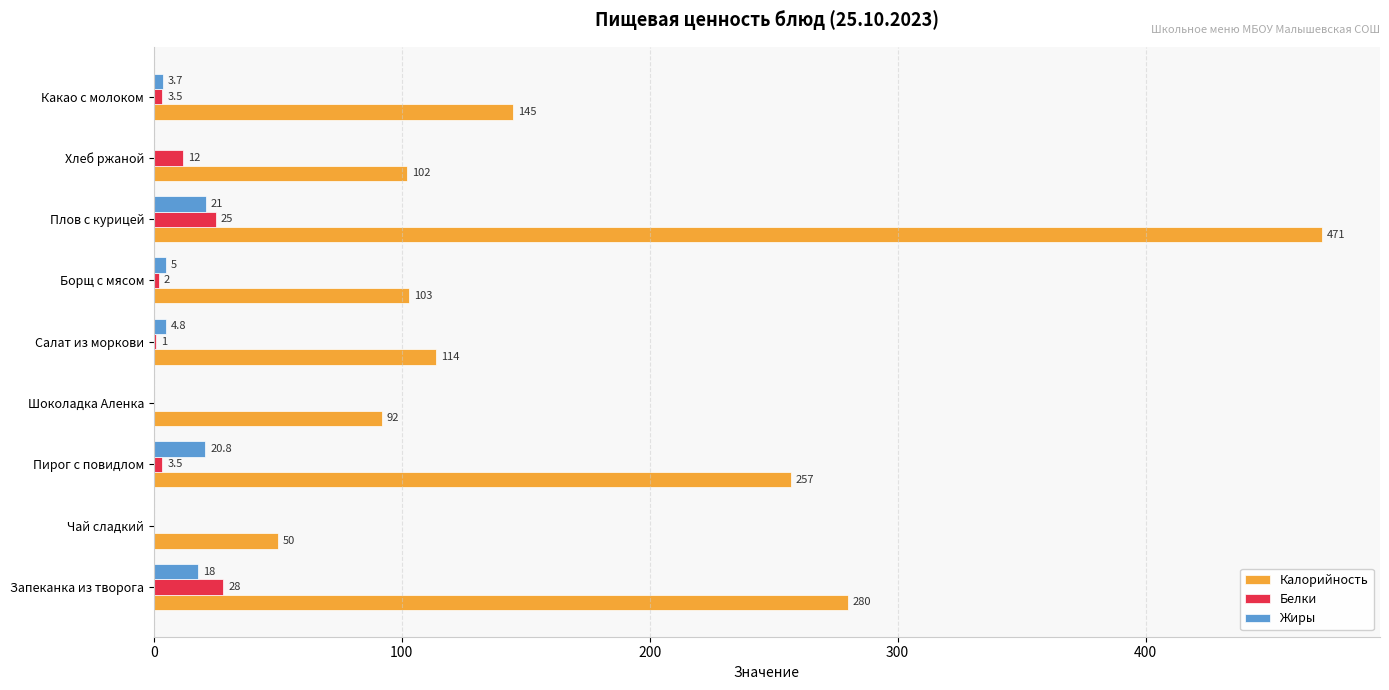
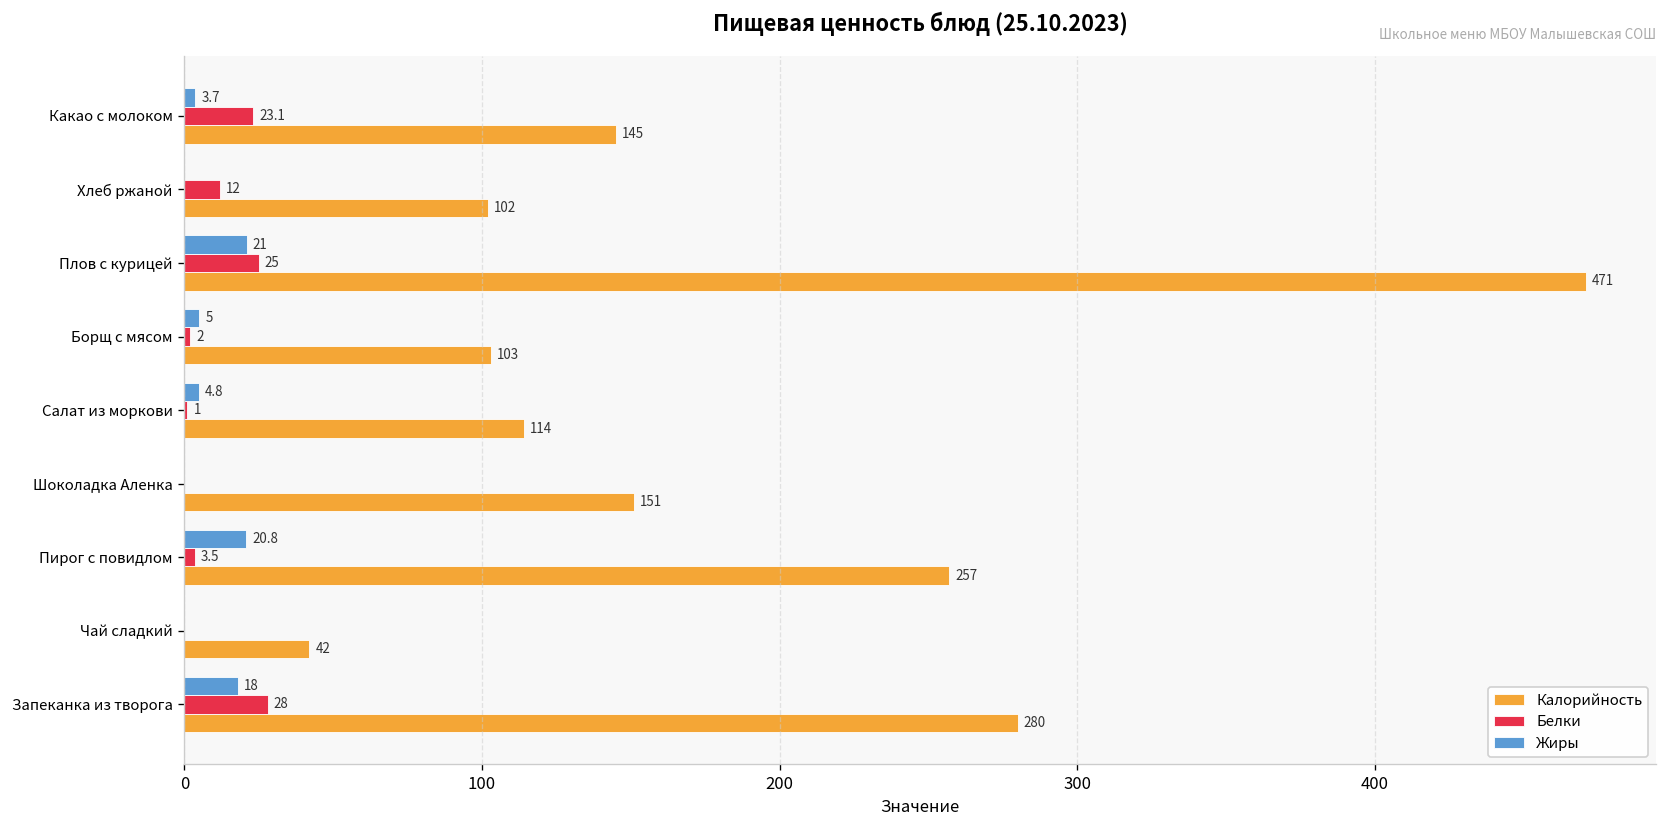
Белки, Какао с молоком: 3.5 -> 23.1
Калорийность, Шоколадка Аленка: 92 -> 151
Калорийность, Чай сладкий: 50 -> 42
